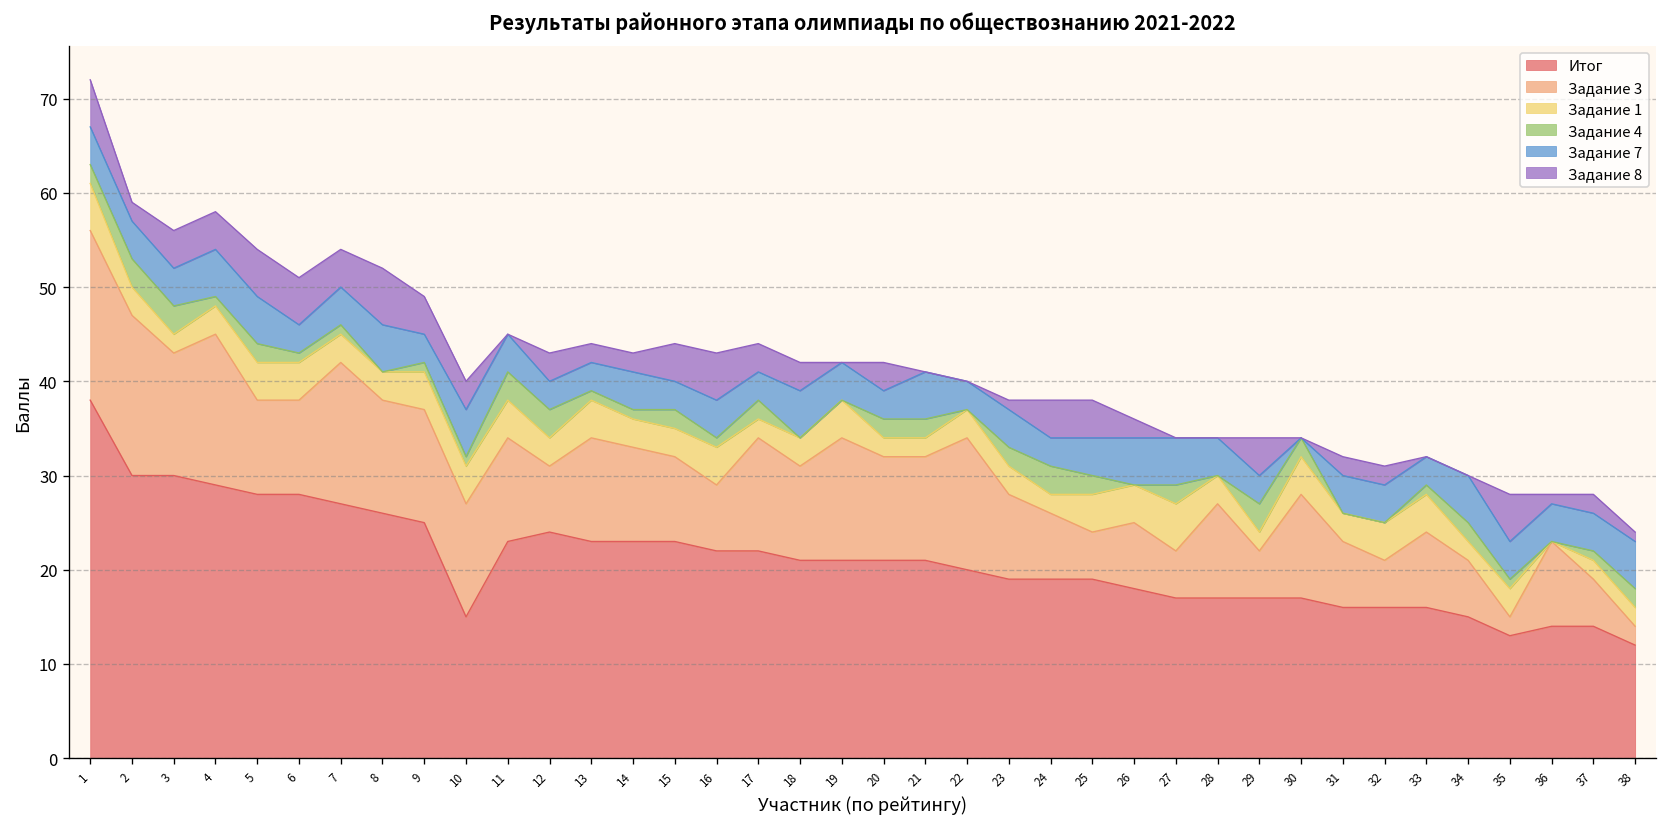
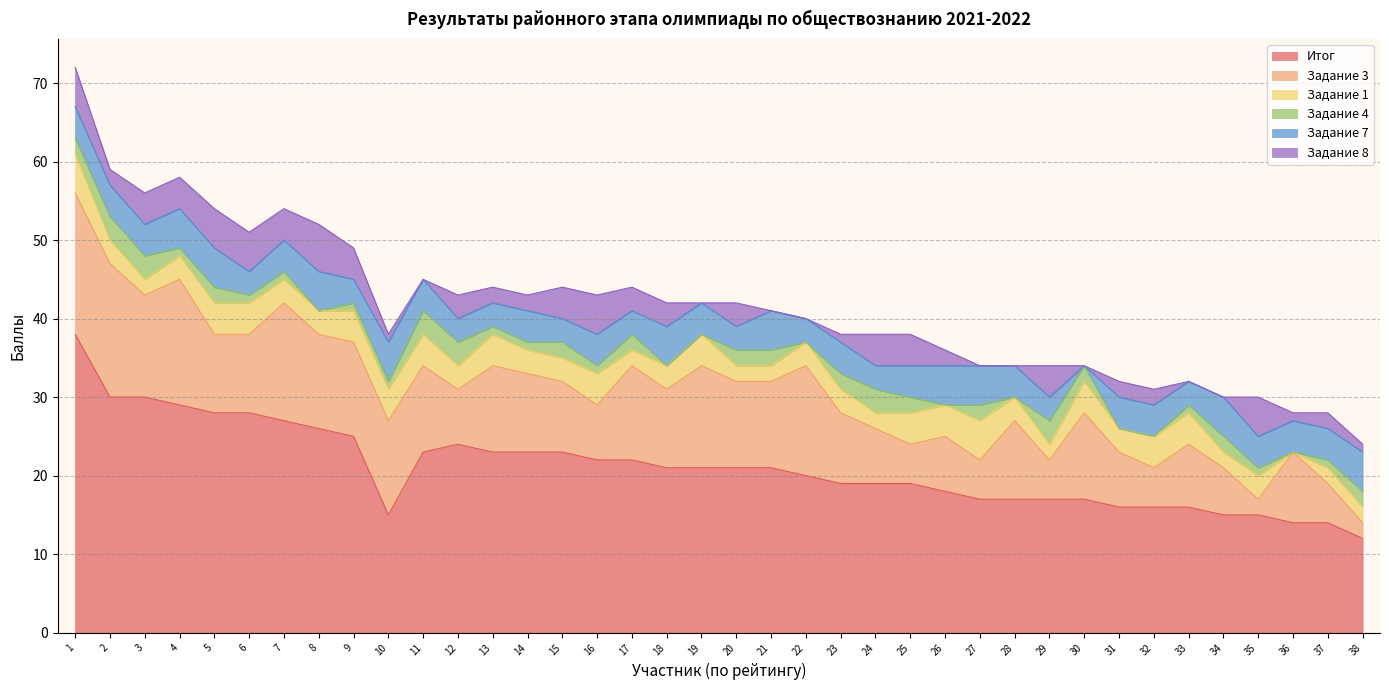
Задание 8, 10: 3 -> 1
Итог, 35: 13 -> 15
